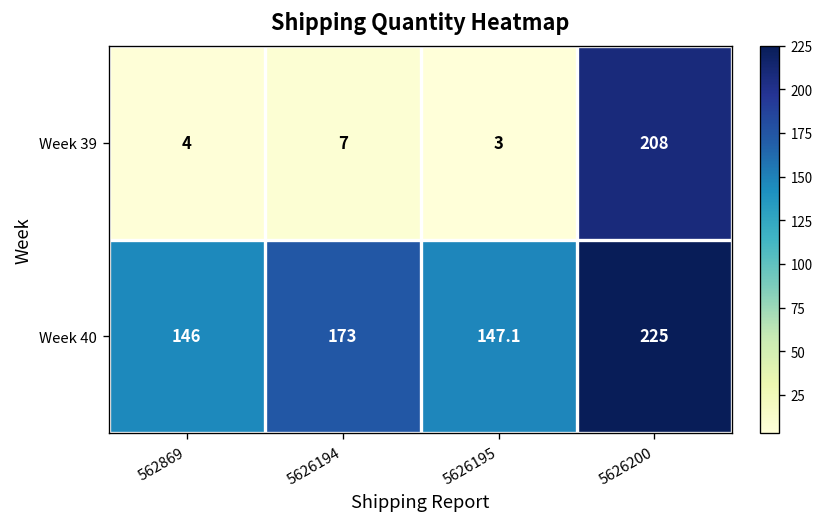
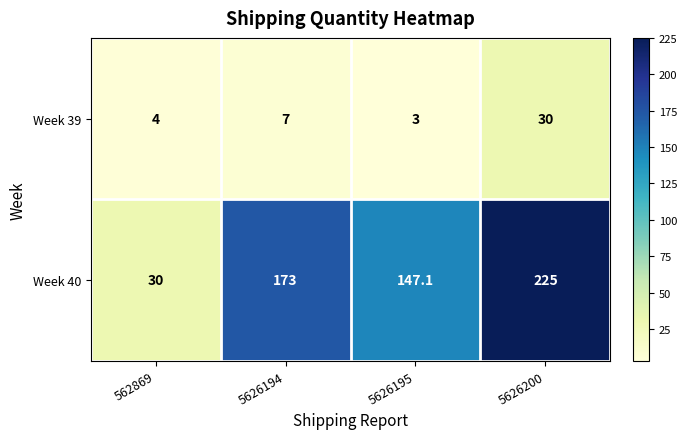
Week 39, 5626200: 208 -> 30
Week 40, 562869: 146 -> 30
